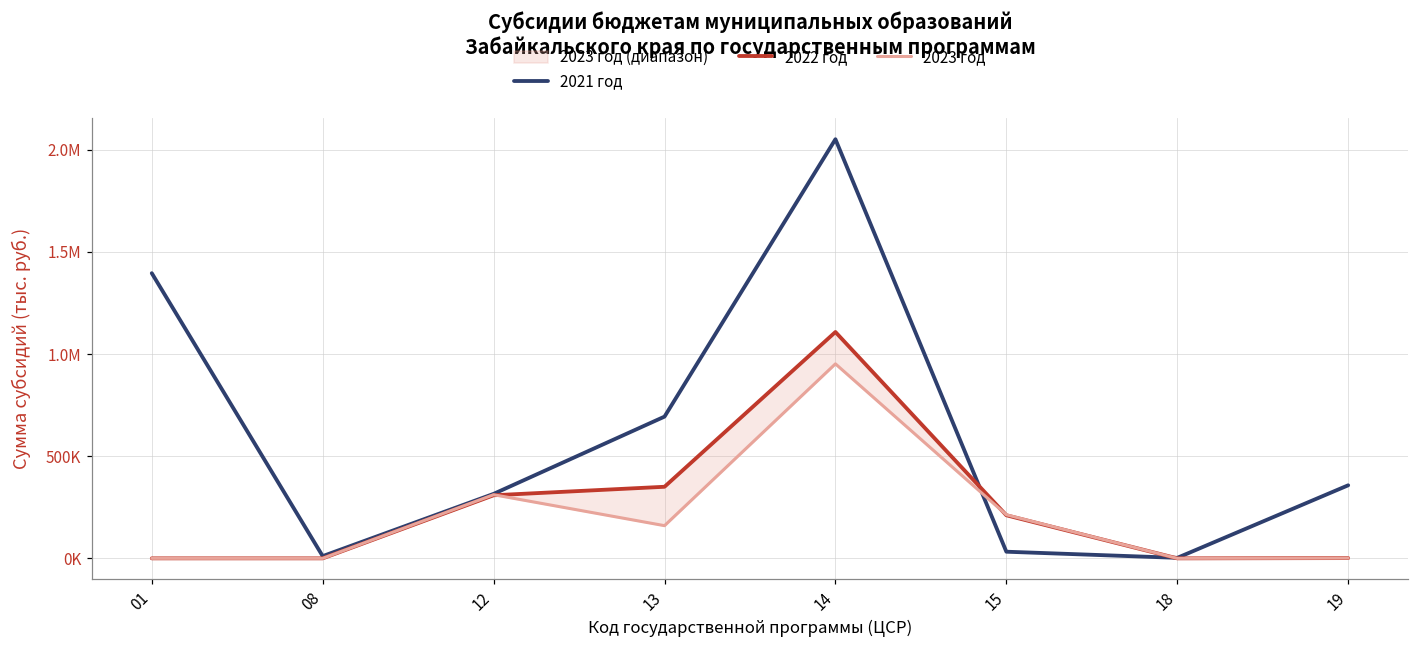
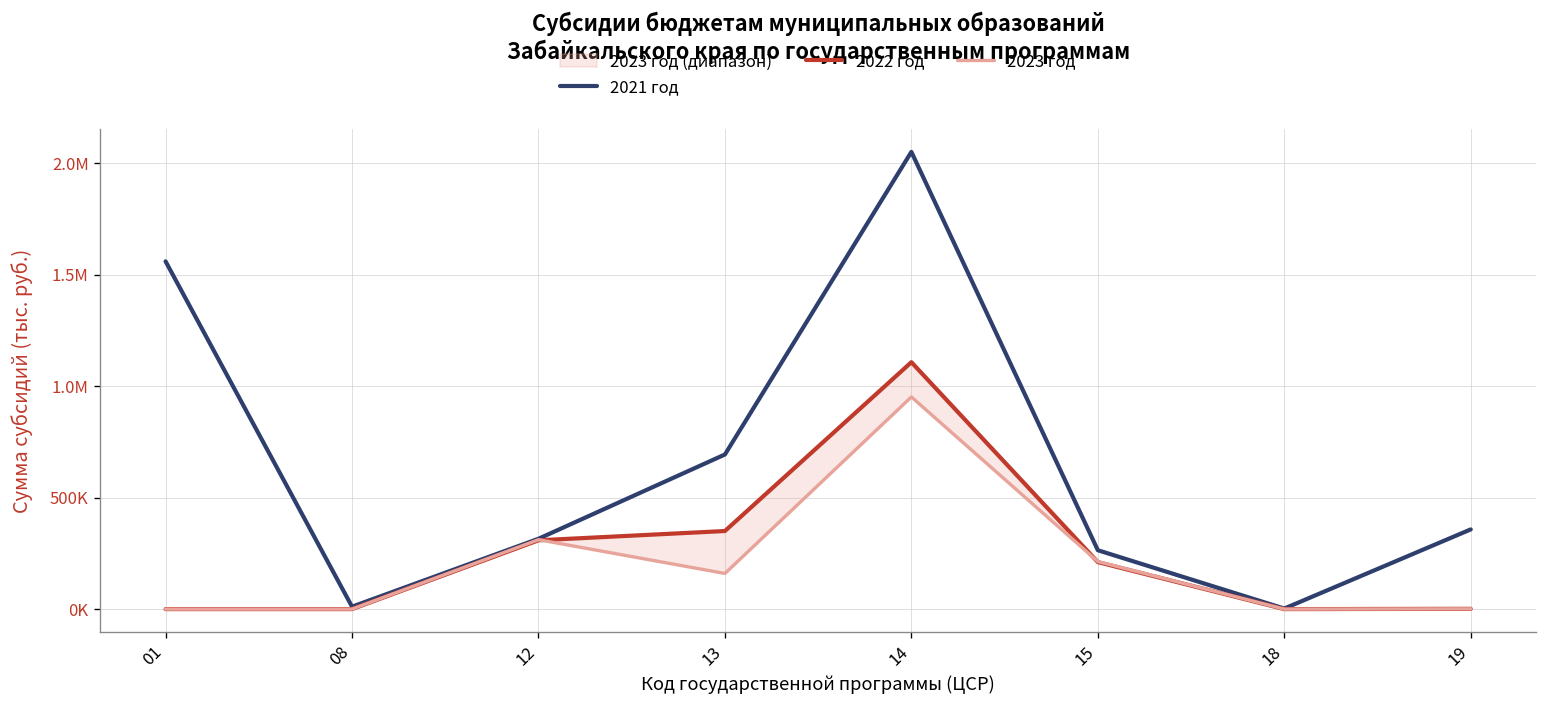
2021 год, 01: 1400000 -> 1560000
2021 год, 15: 30000 -> 260000
